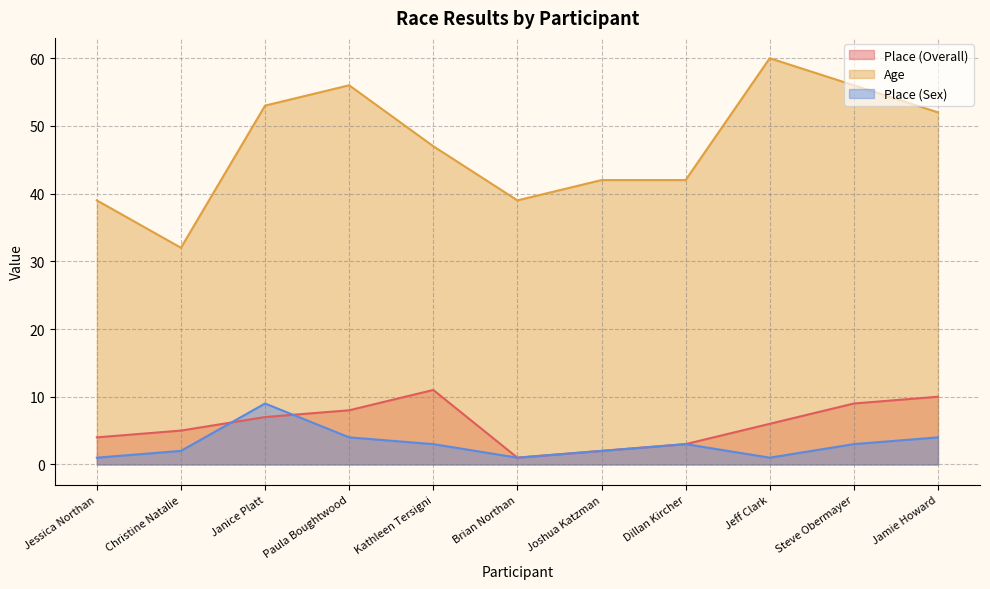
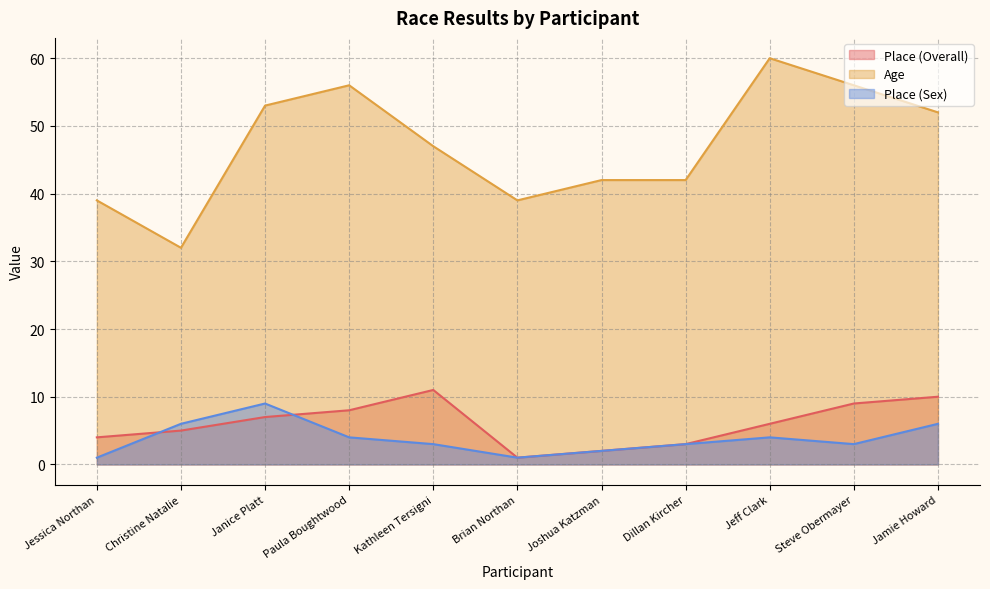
Place (Sex), Christine Natalie: 2 -> 6
Place (Sex), Jeff Clark: 1 -> 4
Place (Sex), Jamie Howard: 4 -> 6
